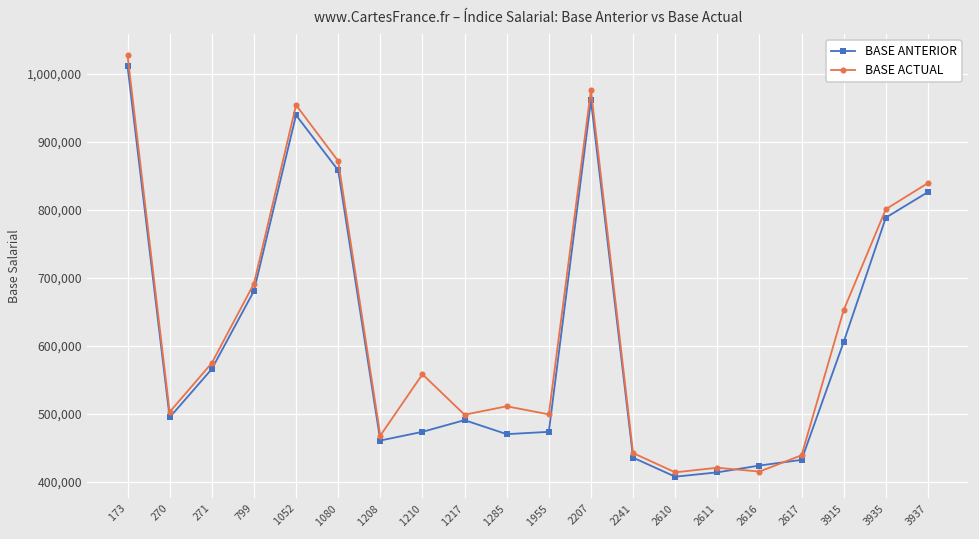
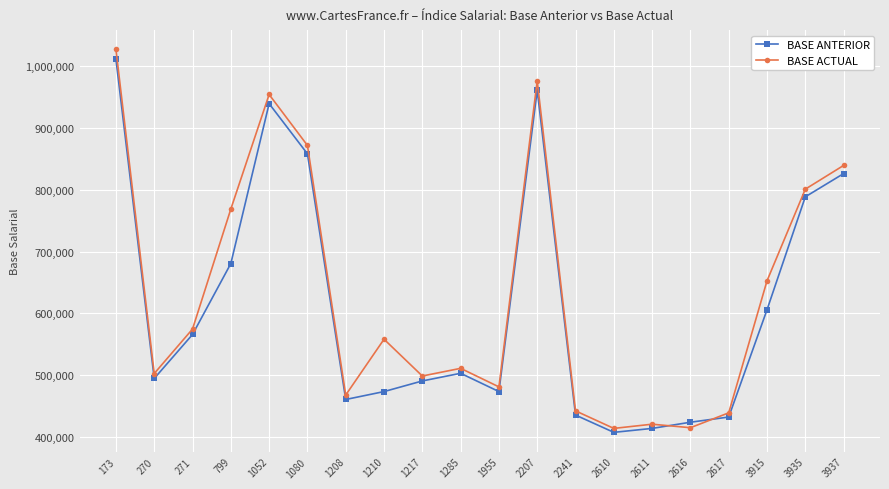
BASE ACTUAL, 799: 690,000 -> 770,000
BASE ANTERIOR, 1285: 470,000 -> 500,000
BASE ACTUAL, 1955: 500,000 -> 480,000
